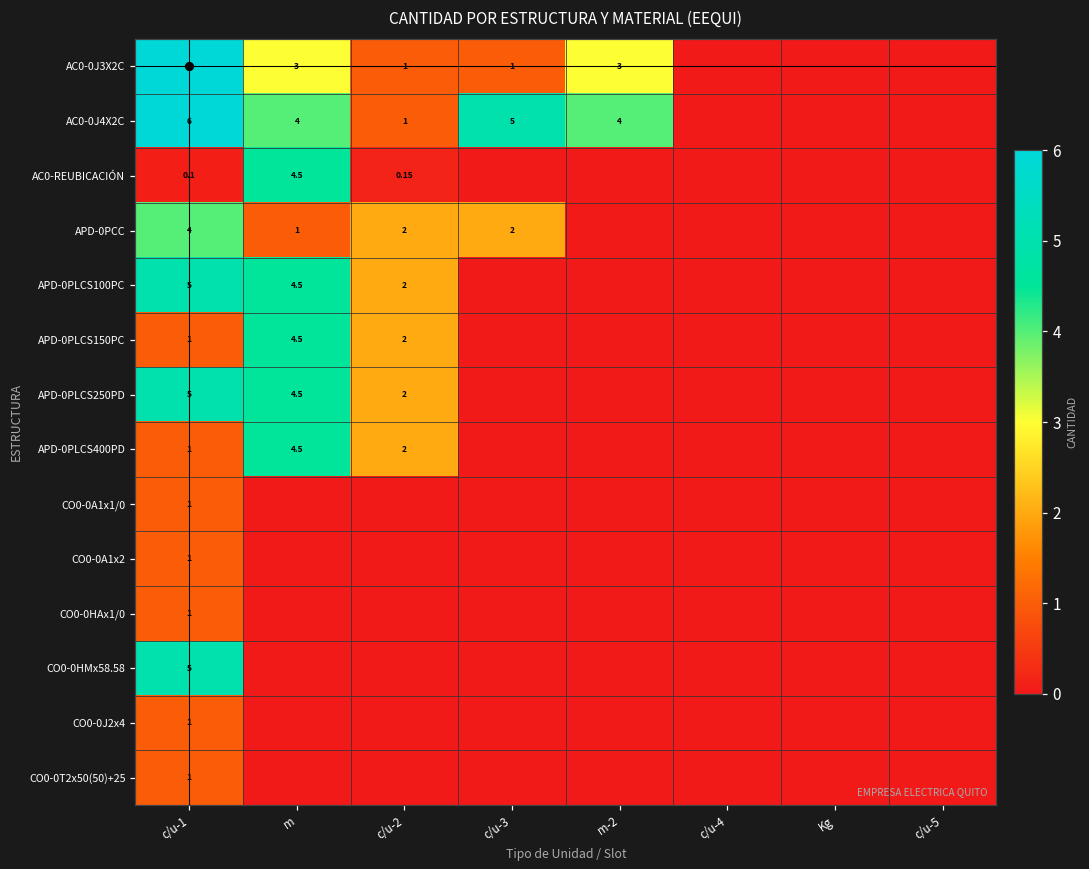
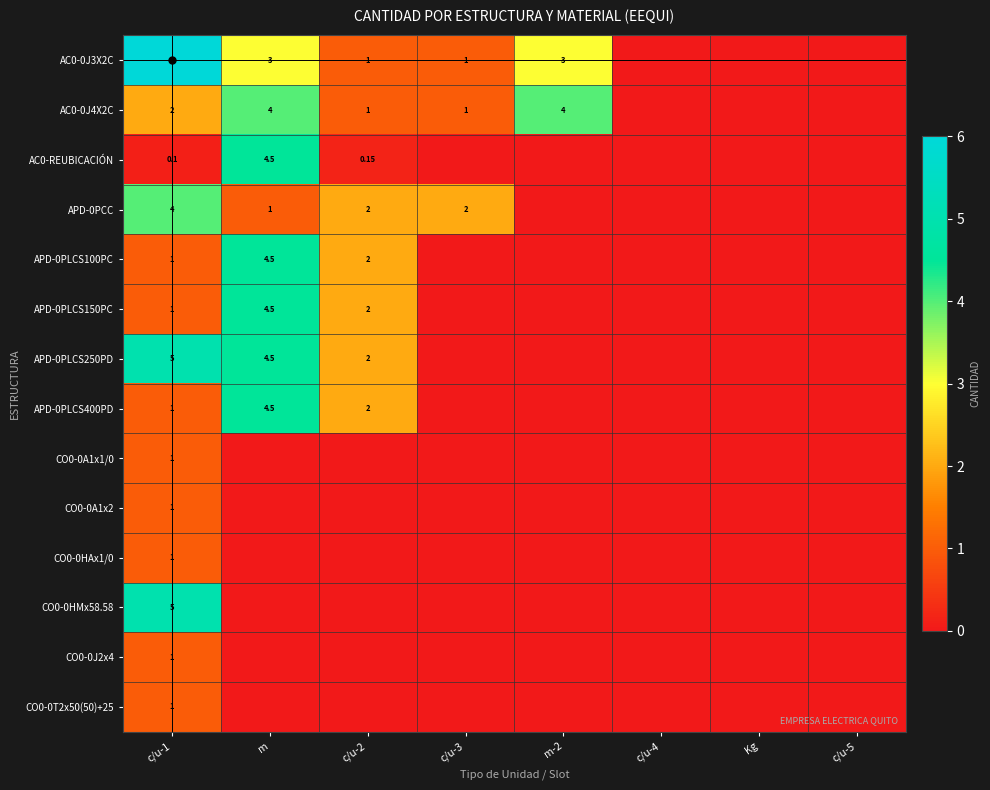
AC0-0J4X2C, c/u-1: 6 -> 2
AC0-0J4X2C, c/u-3: 5 -> 1
APD-0PLCS100PC, c/u-1: 5 -> 1
